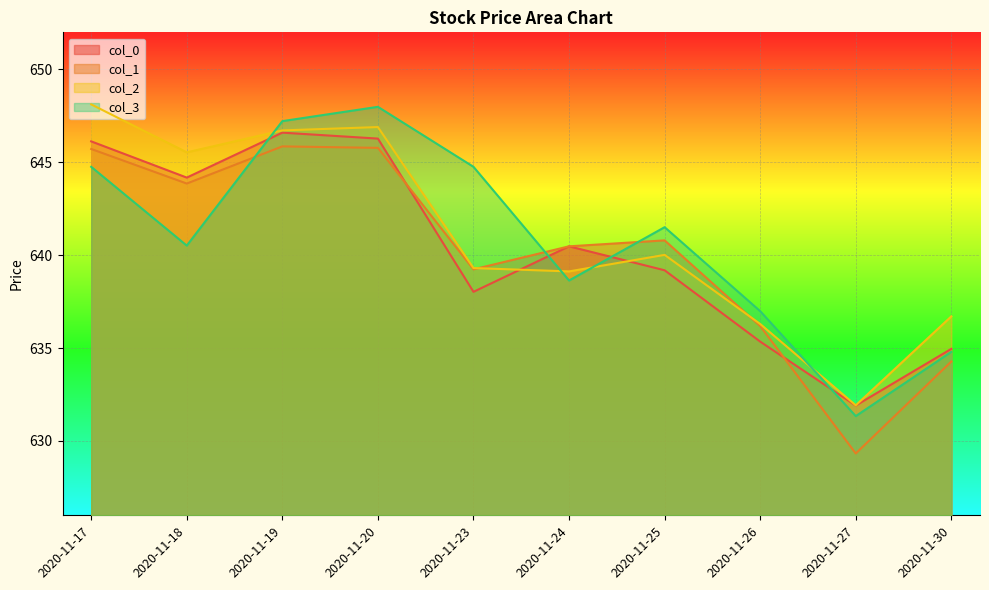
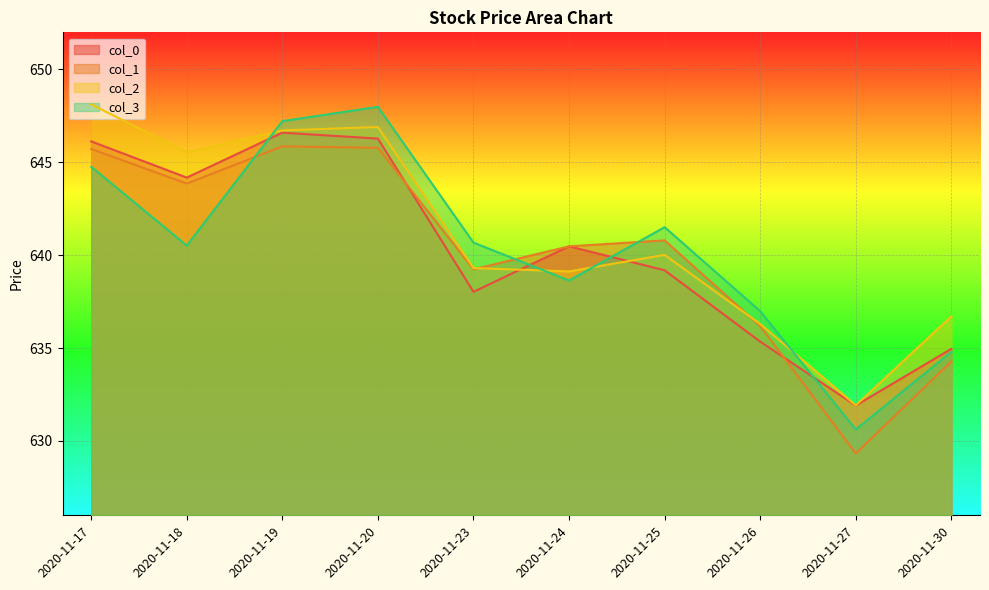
col_3, 2020-11-23: 644.8 -> 640.7
col_3, 2020-11-27: 631.3 -> 630.6
